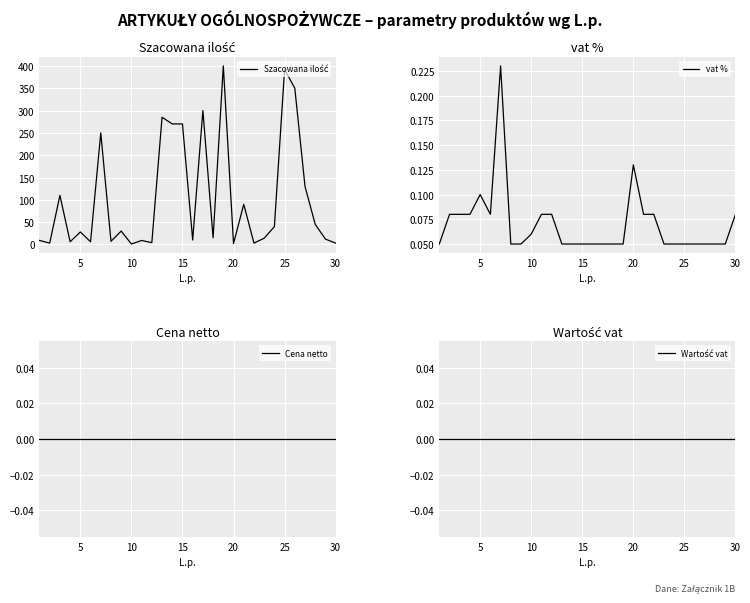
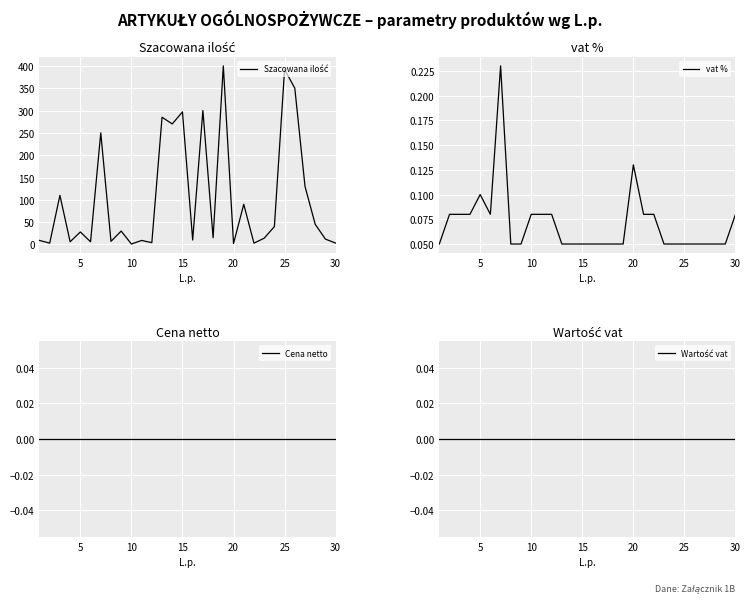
Szacowana ilość, 15: 270 -> 300
vat %, 10: 0.06 -> 0.08
